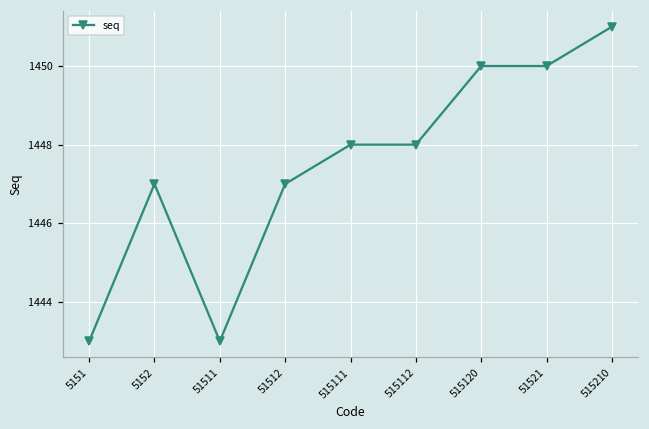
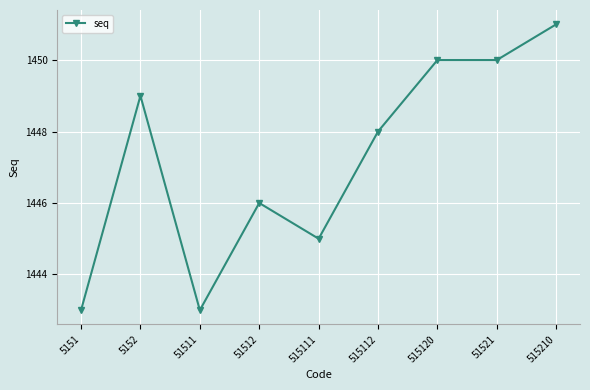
5152: 1447 -> 1449
51512: 1447 -> 1446
515111: 1448 -> 1445
